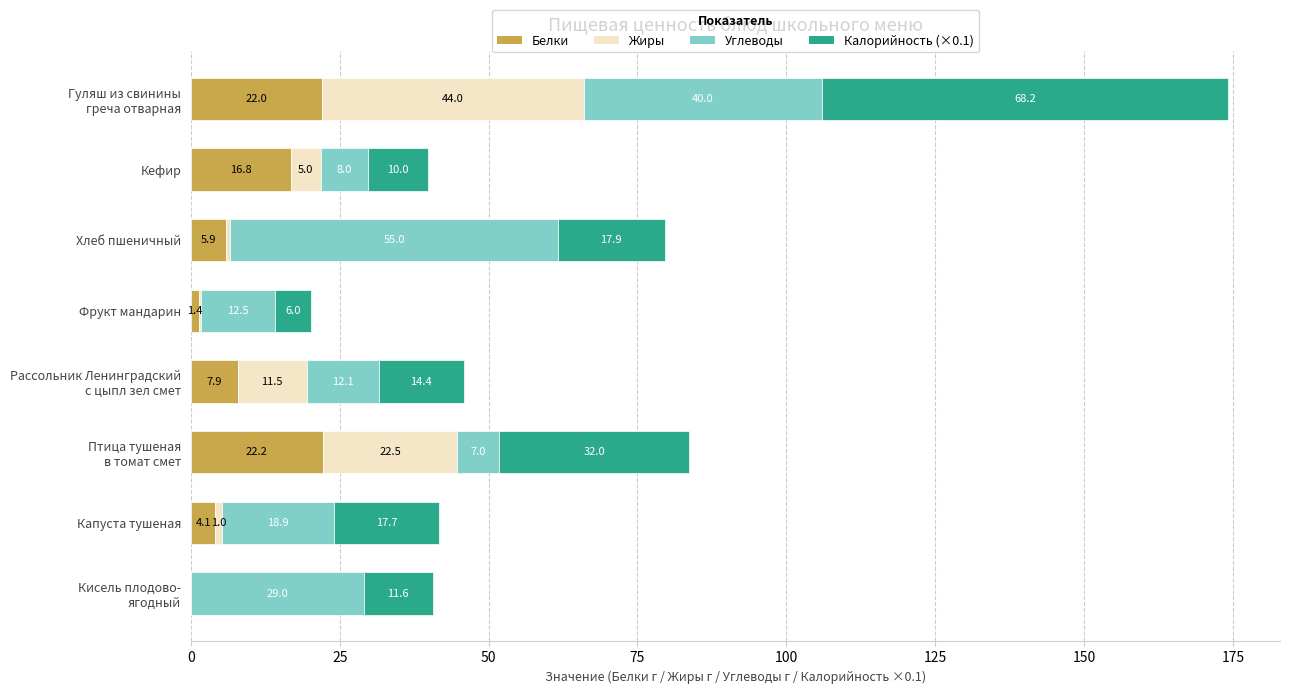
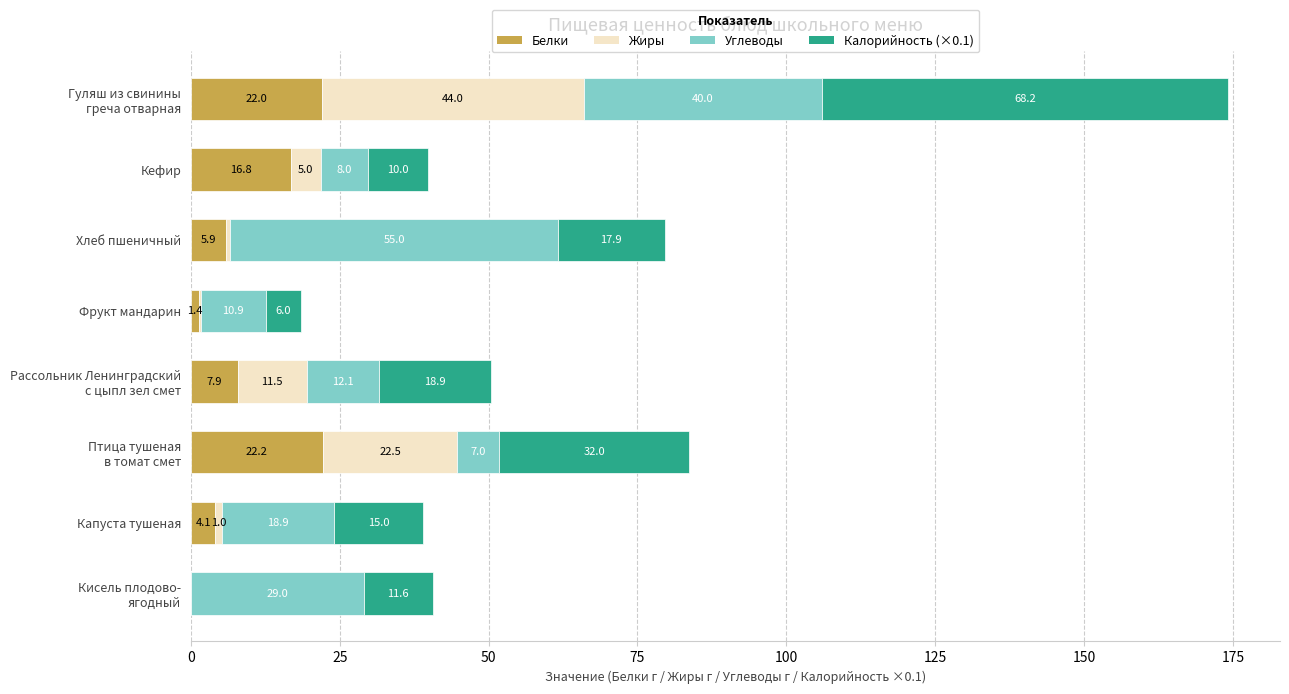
Углеводы, Фрукт мандарин: 12.5 -> 10.9
Калорийность (×0.1), Рассольник Ленинградский с цыпл зел смет: 14.4 -> 18.9
Калорийность (×0.1), Капуста тушеная: 17.7 -> 15.0
